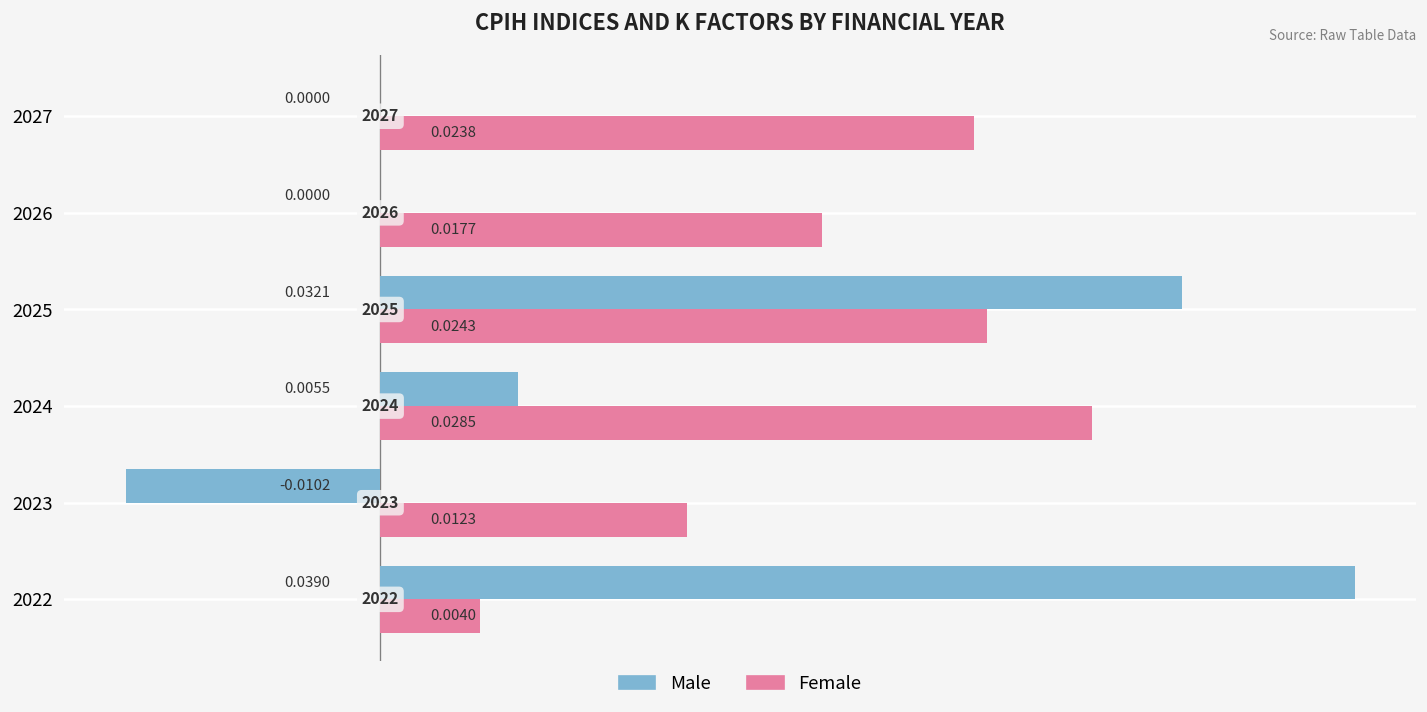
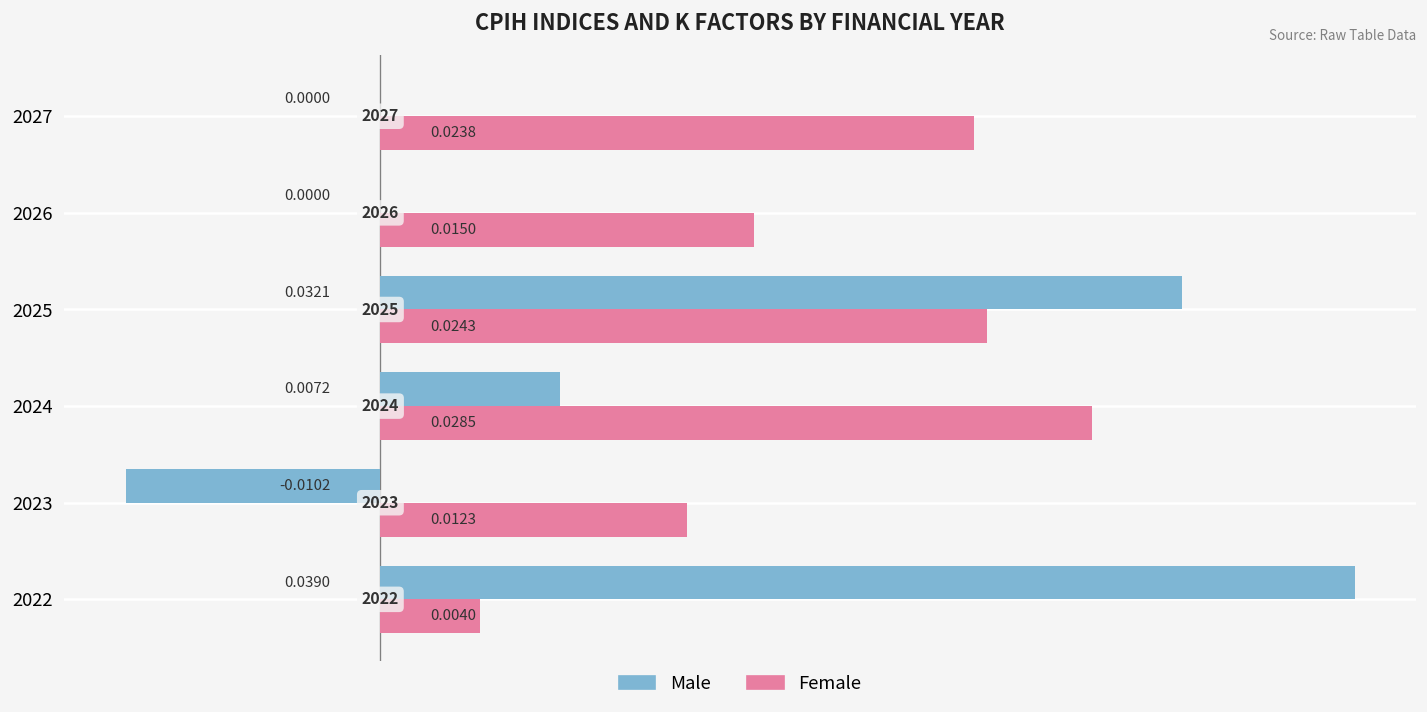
Female, 2026: 0.0177 -> 0.0150
Male, 2024: 0.0055 -> 0.0072
